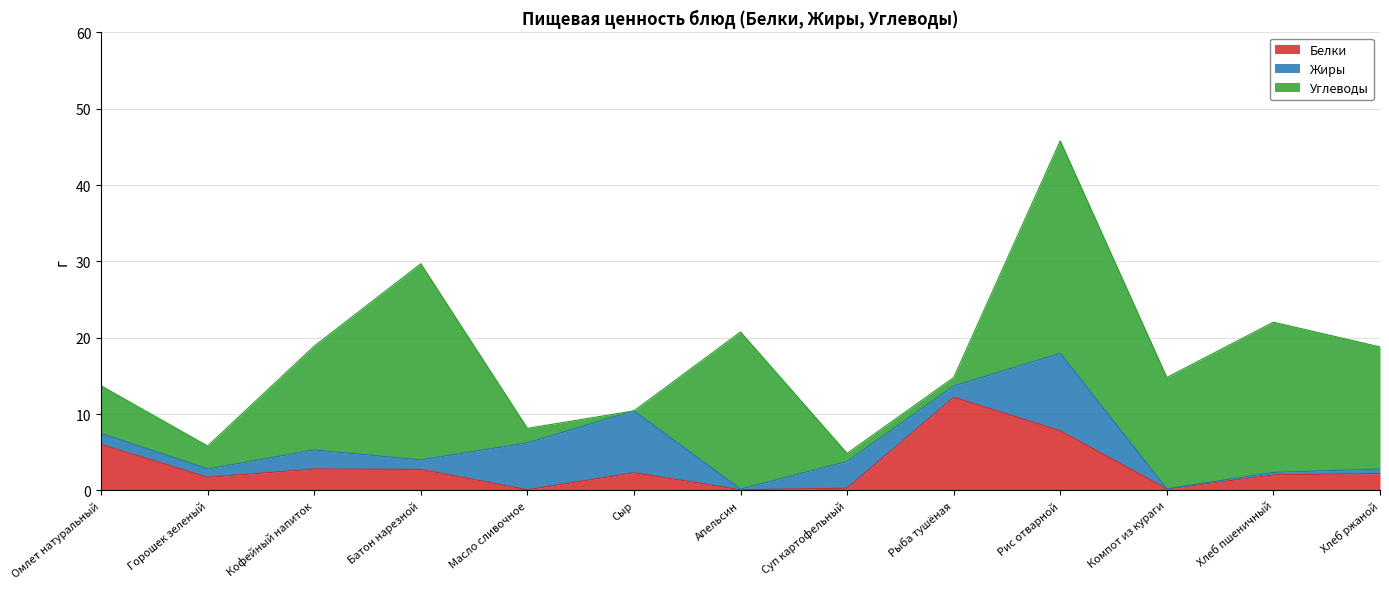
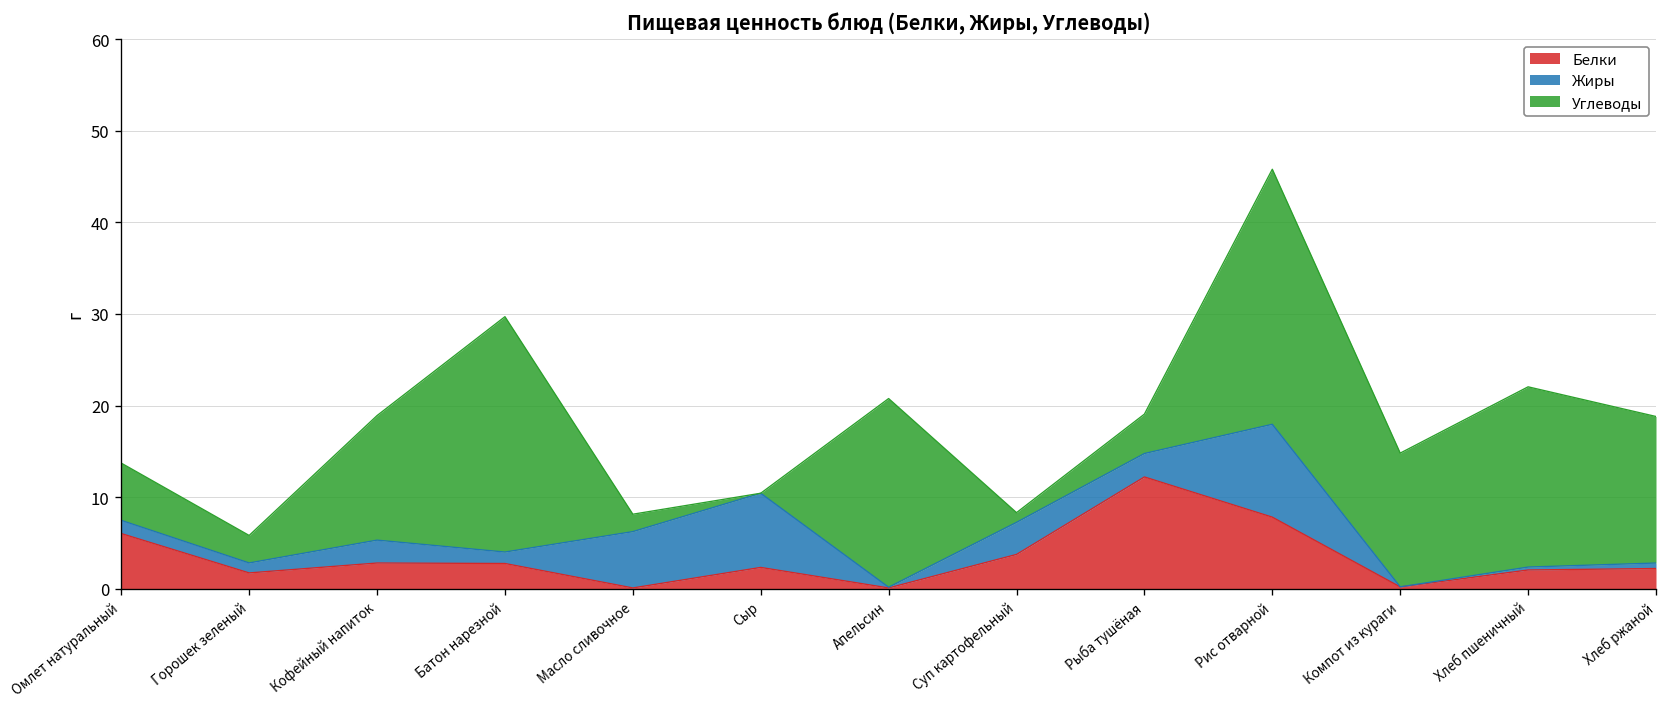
Белки, Суп картофельный: 0 -> 4
Жиры, Рыба тушёная: 1 -> 3
Углеводы, Рыба тушёная: 1 -> 4
